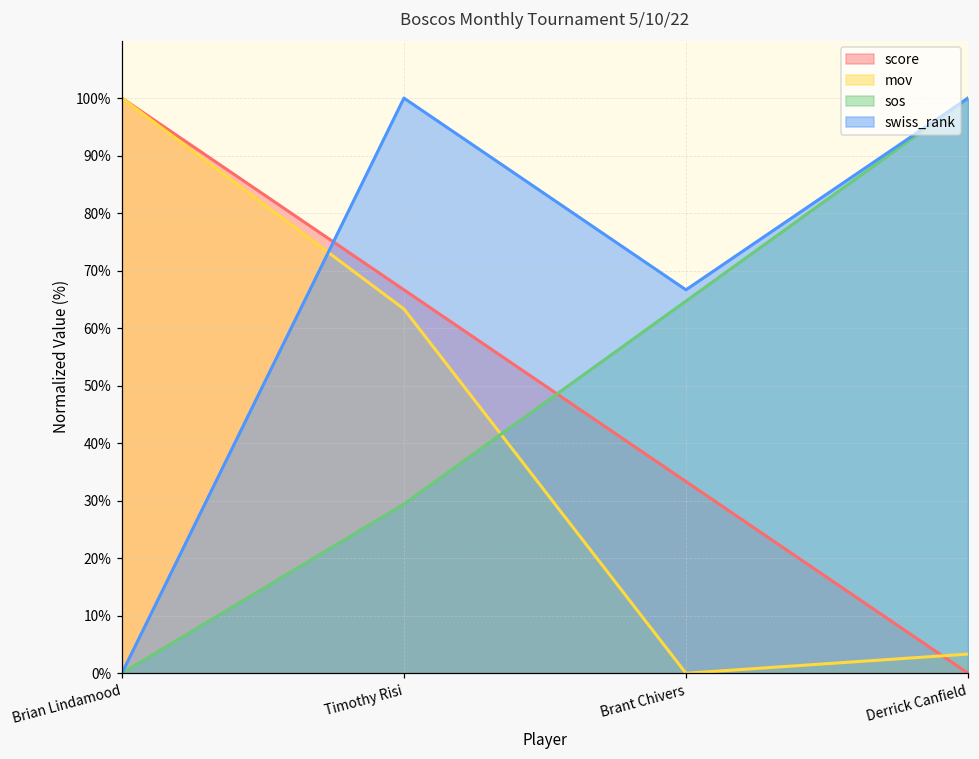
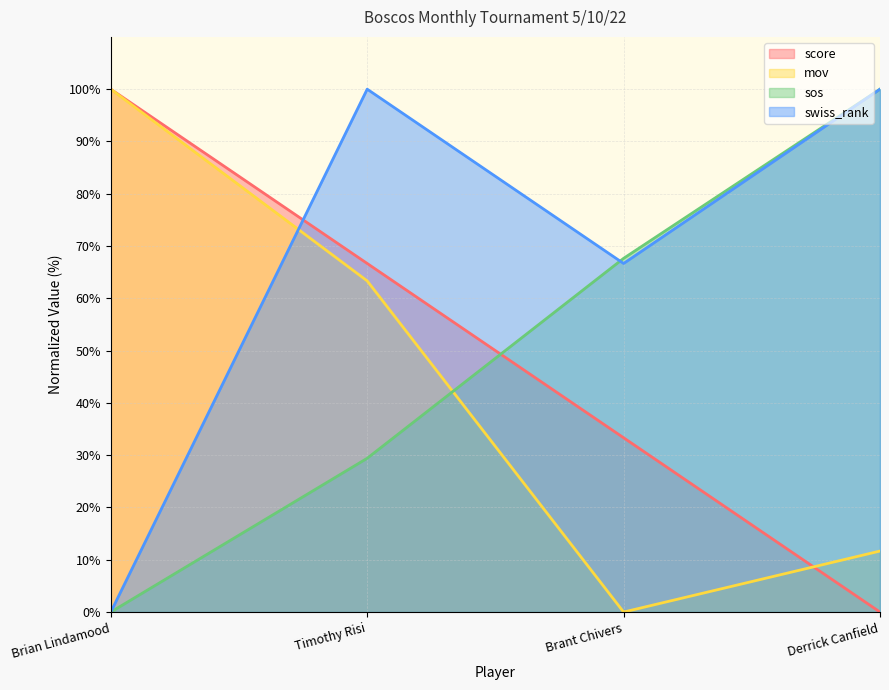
sos, Brant Chivers: 65% -> 68%
mov, Derrick Canfield: 3% -> 12%
